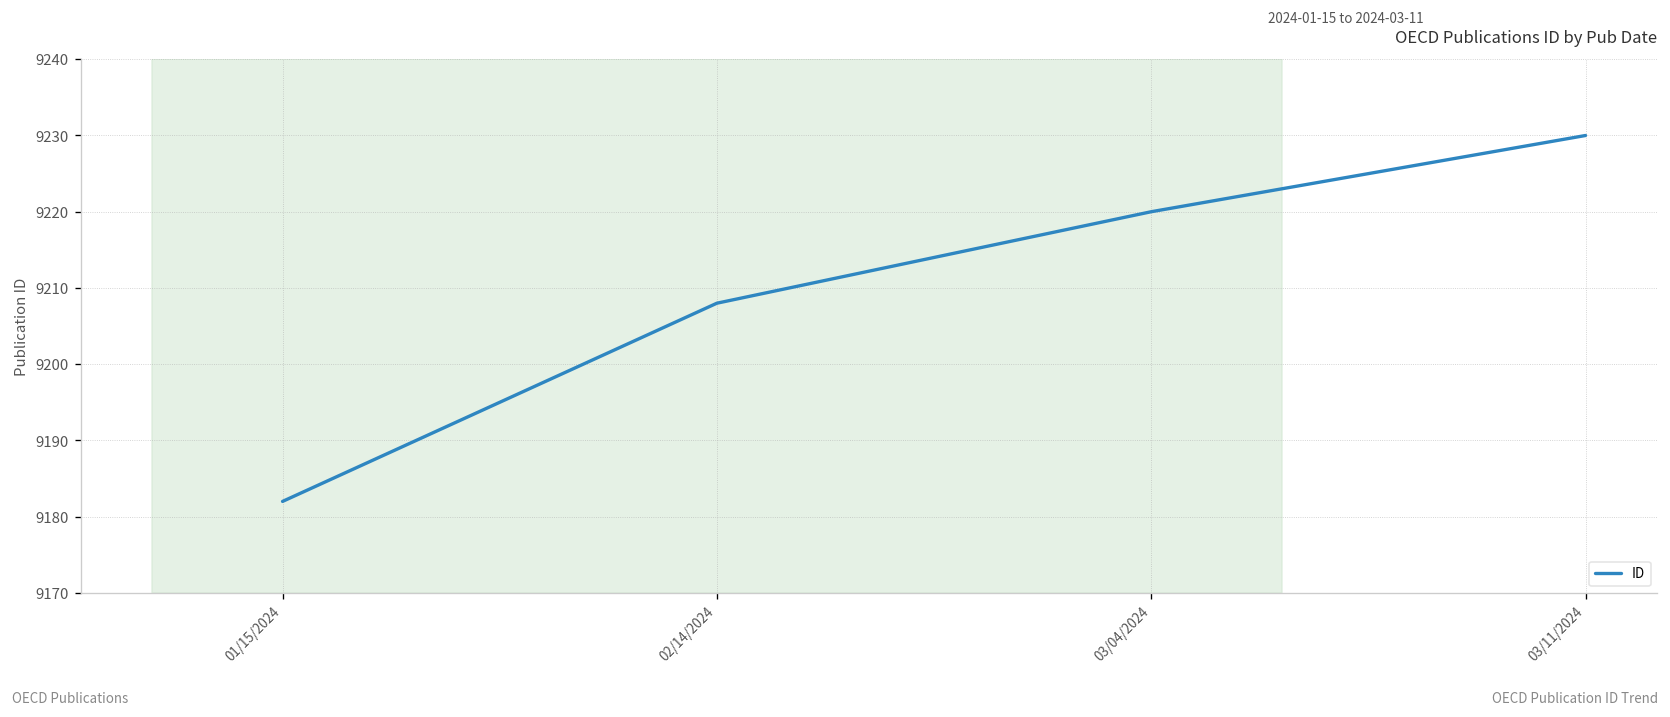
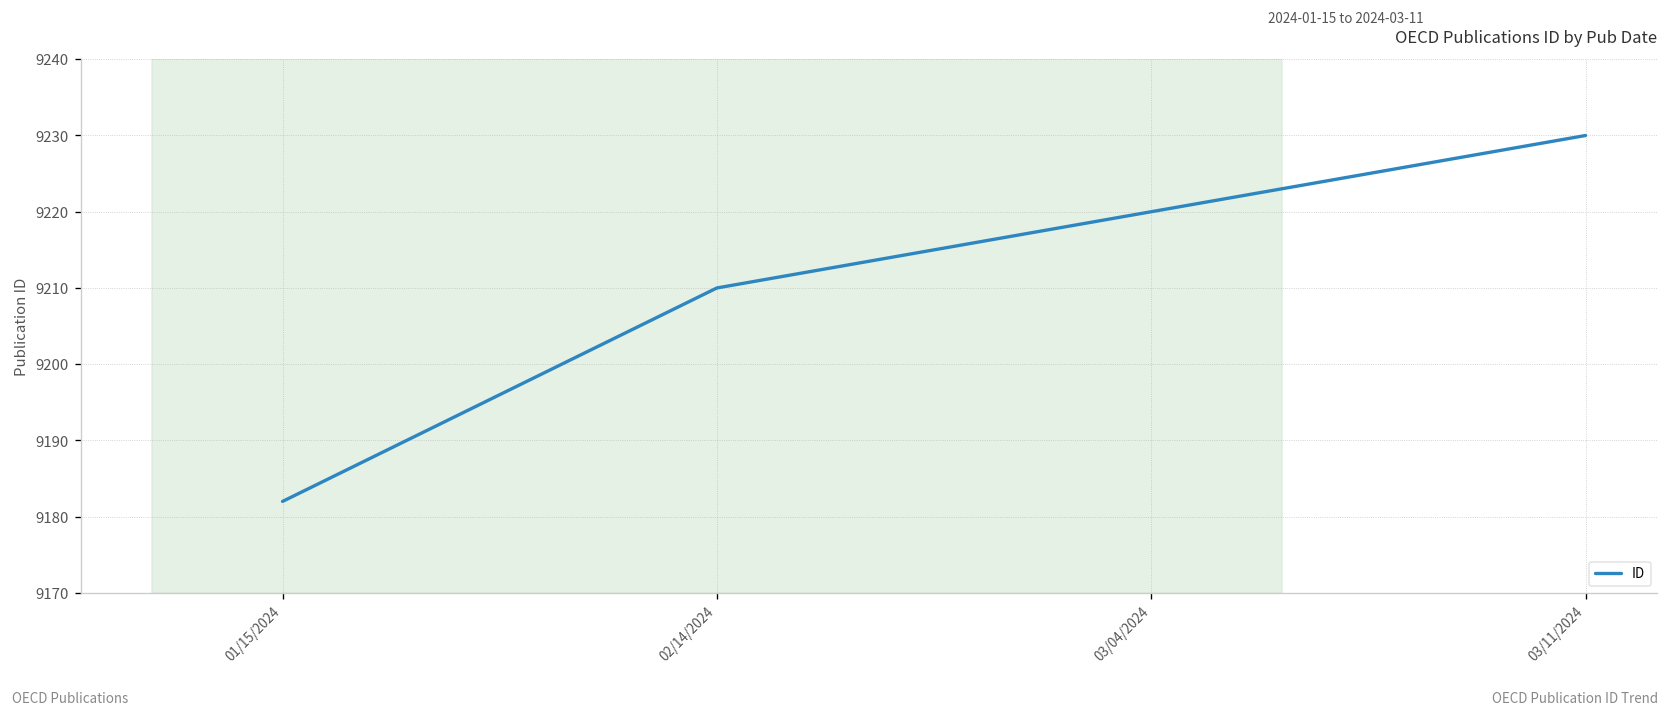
02/14/2024: 9208 -> 9210
